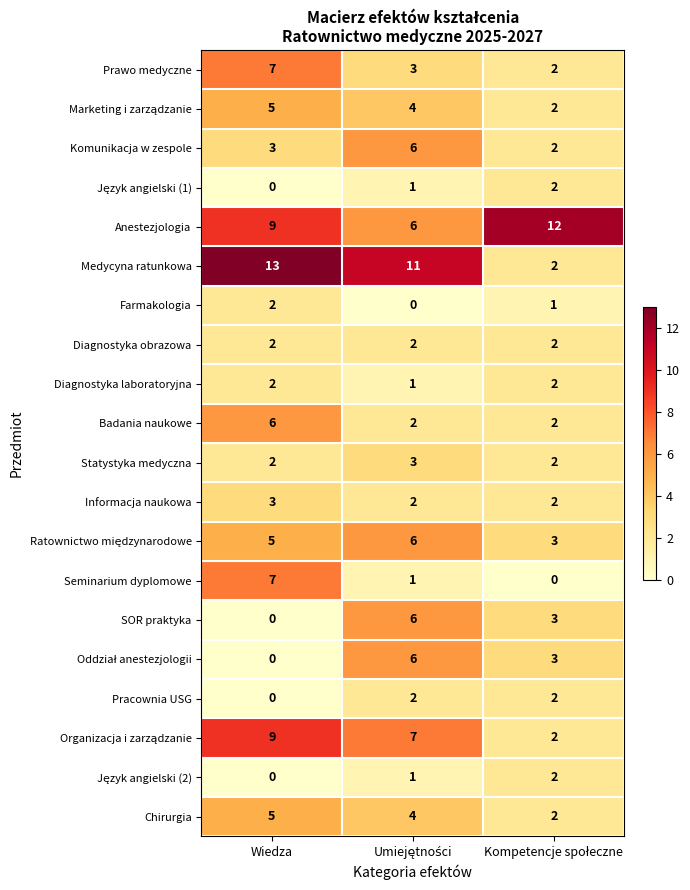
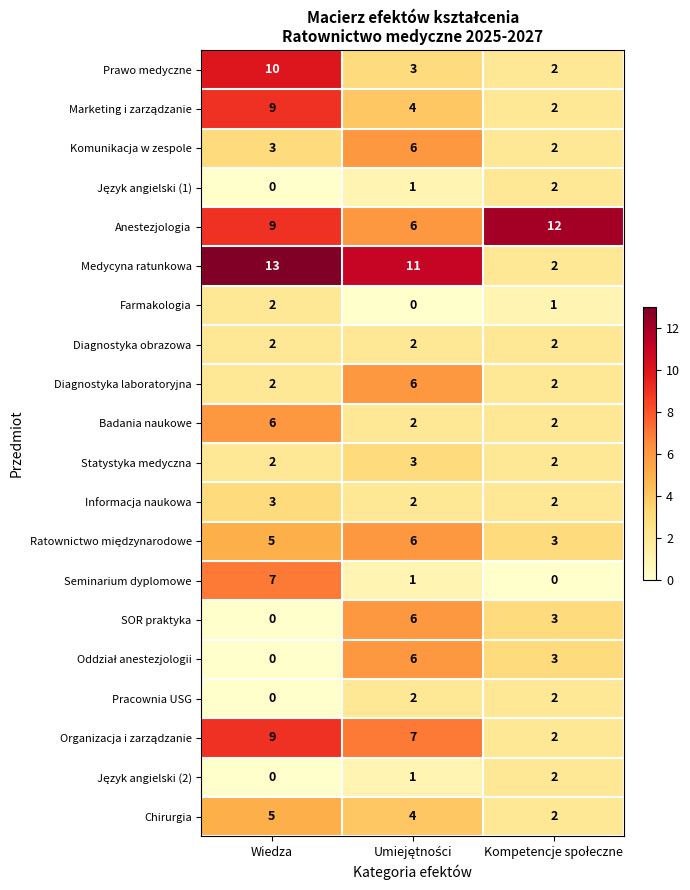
Prawo medyczne, Wiedza: 7 -> 10
Marketing i zarządzanie, Wiedza: 5 -> 9
Diagnostyka laboratoryjna, Umiejętności: 1 -> 6
